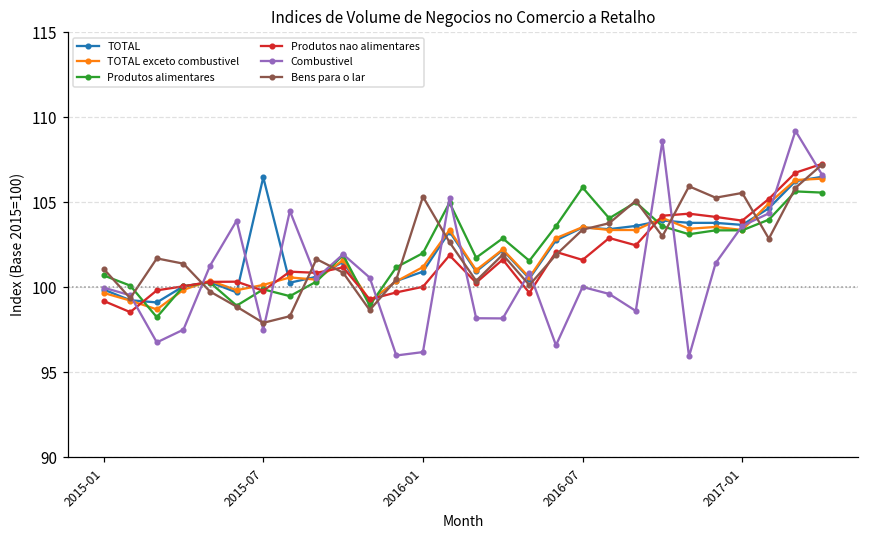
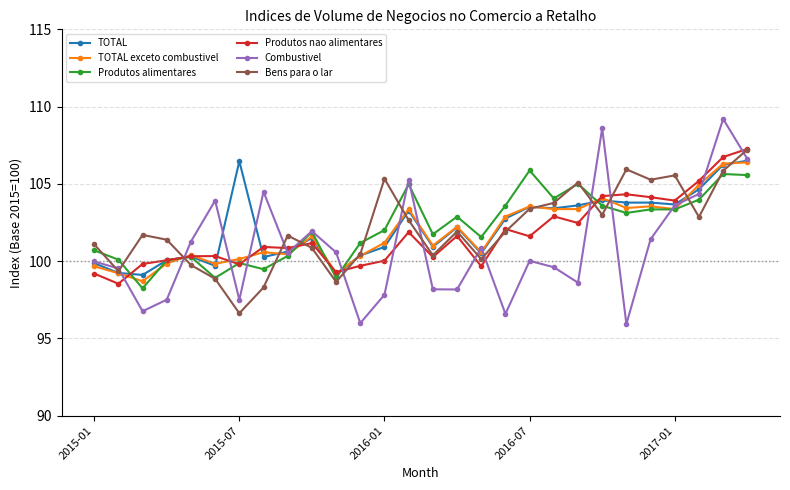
Bens para o lar, 2015-07: 97.9 -> 96.6
Combustivel, 2016-01: 96.2 -> 97.8
